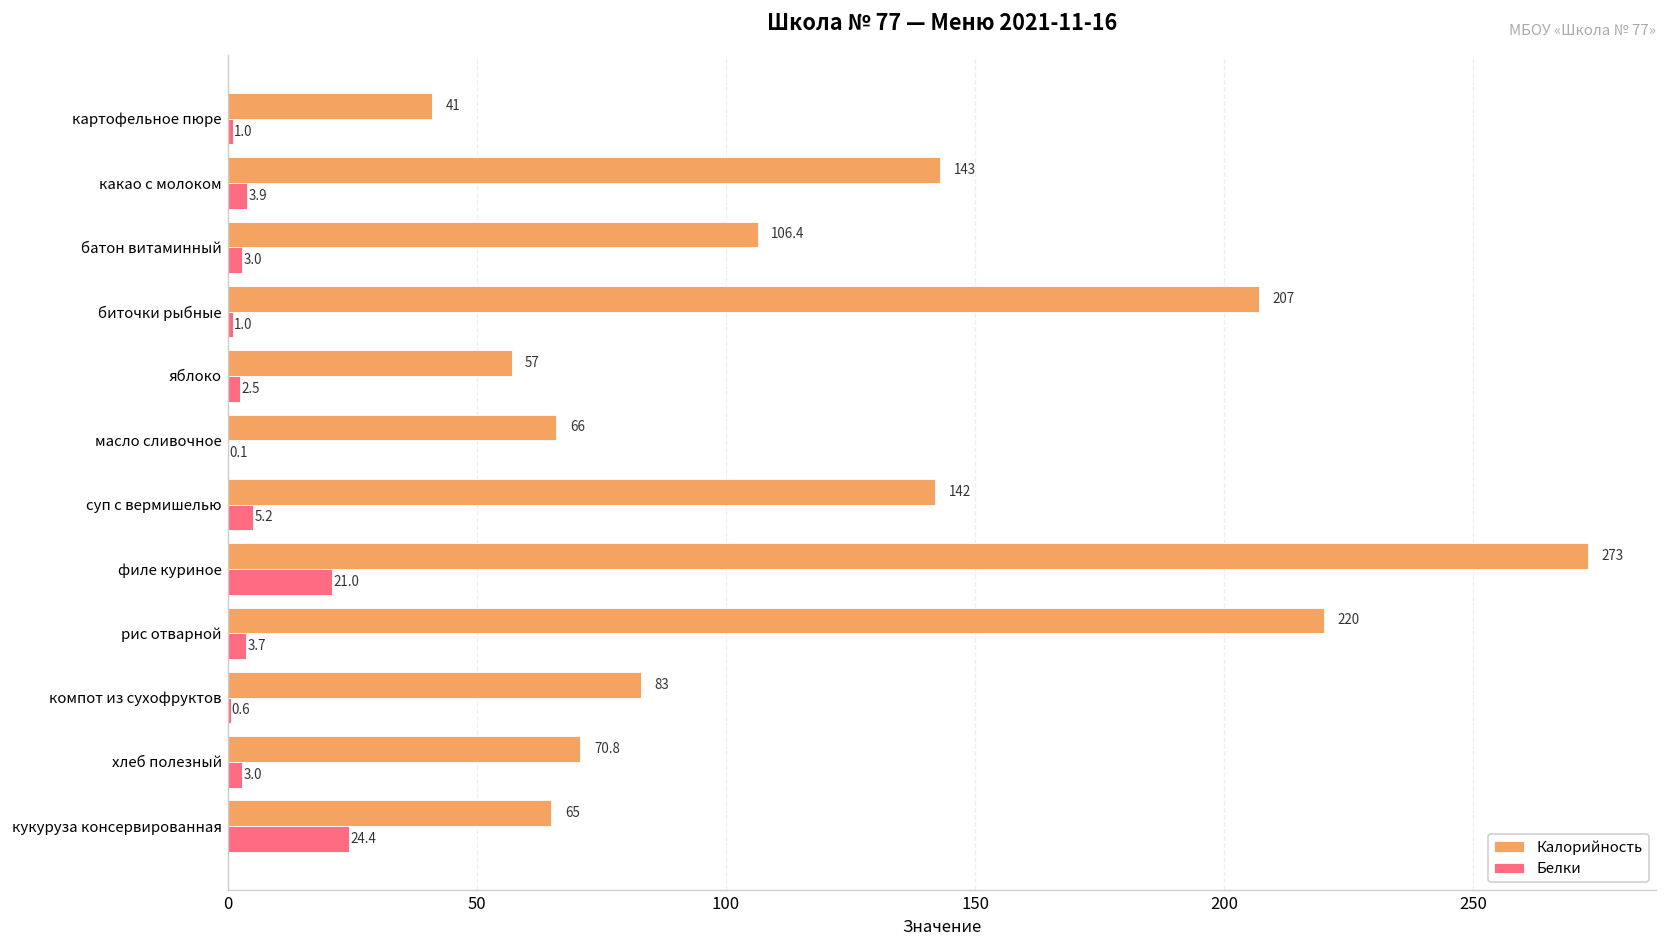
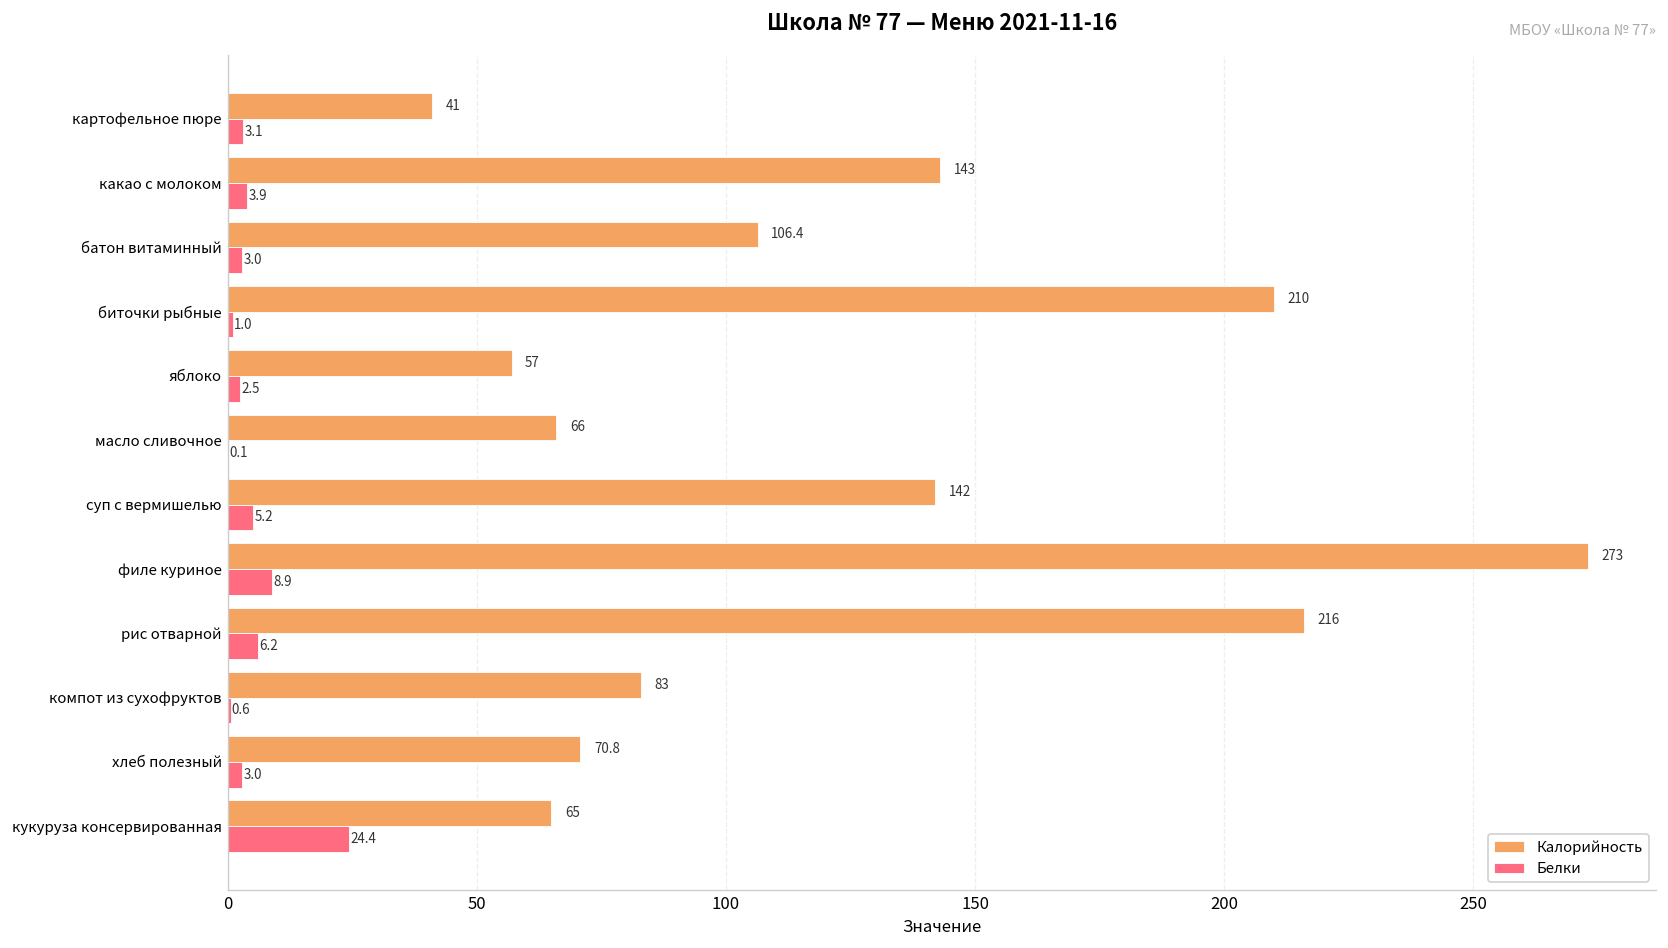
Белки, картофельное пюре: 1.0 -> 3.1
Калорийность, биточки рыбные: 207 -> 210
Белки, филе куриное: 21.0 -> 8.9
Калорийность, рис отварной: 220 -> 216
Белки, рис отварной: 3.7 -> 6.2
